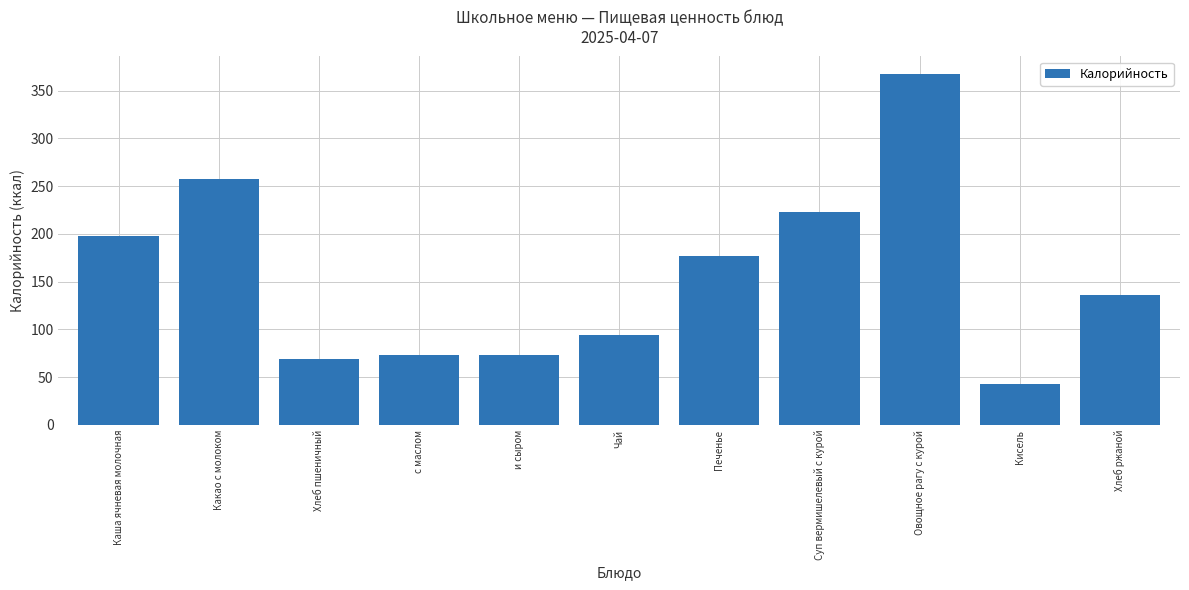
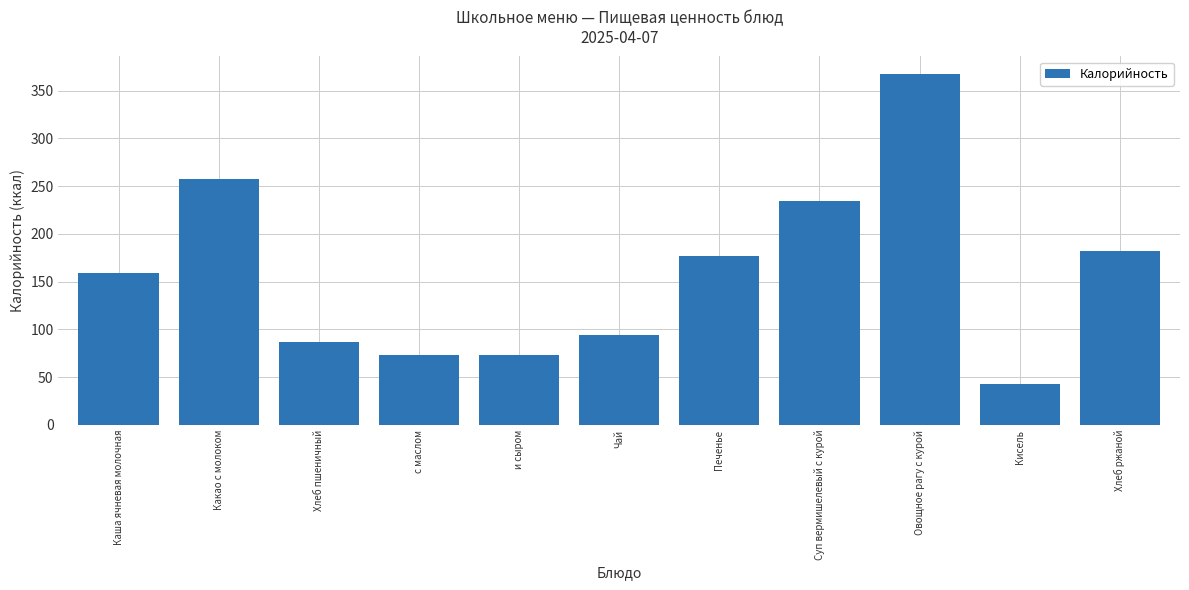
Каша ячневая молочная: 200 -> 160
Хлеб пшеничный: 70 -> 90
Суп вермишелевый с курой: 220 -> 230
Хлеб ржаной: 140 -> 180
